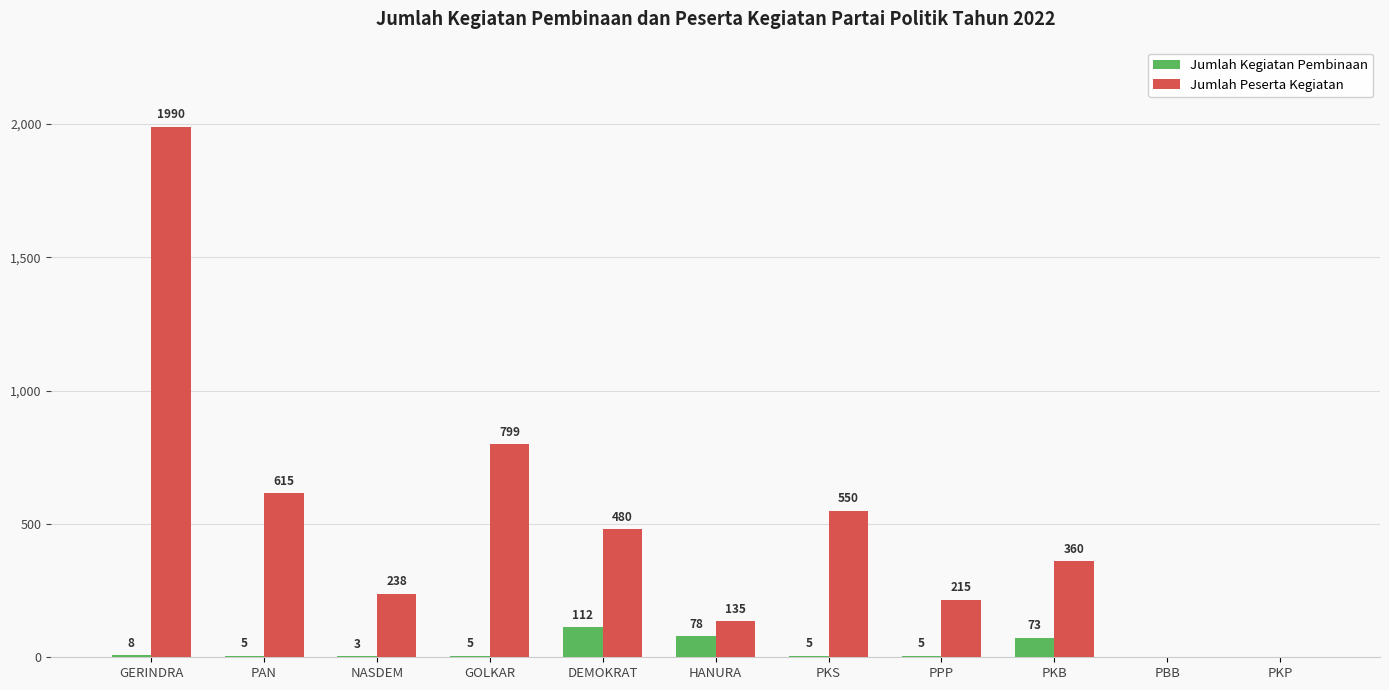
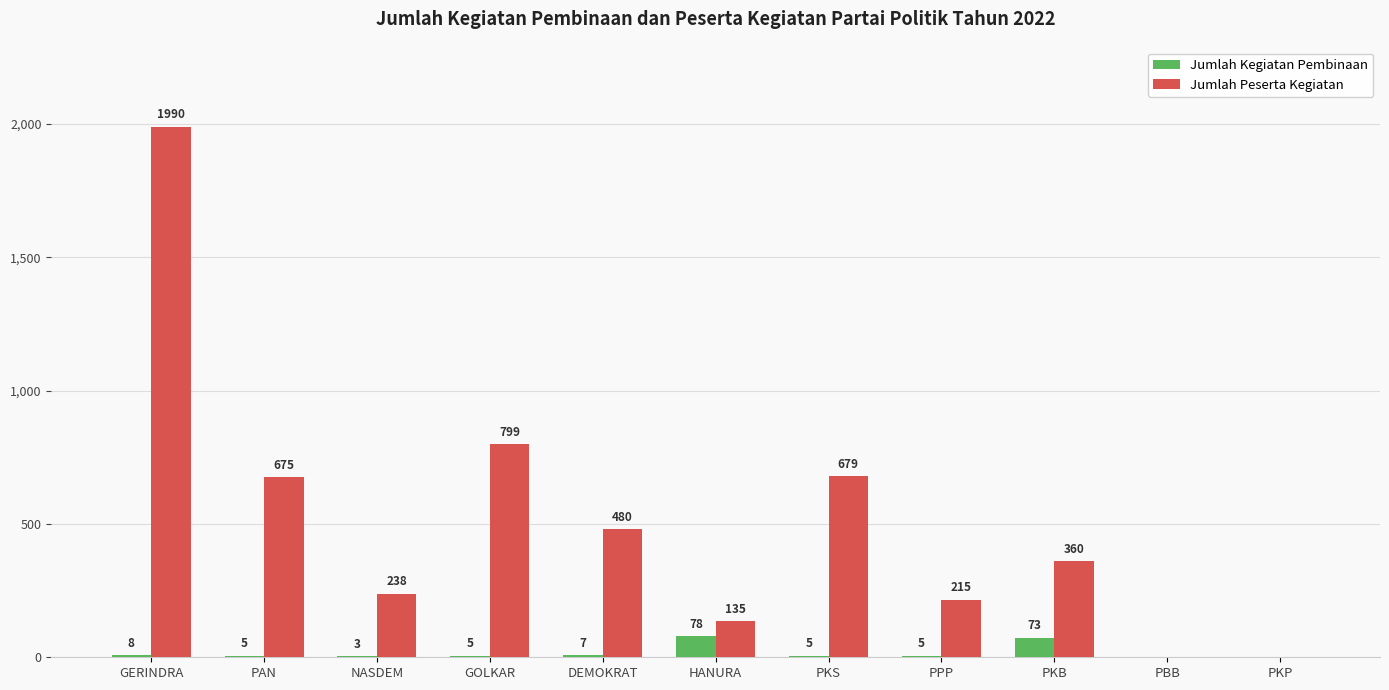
Jumlah Peserta Kegiatan, PAN: 615 -> 675
Jumlah Kegiatan Pembinaan, DEMOKRAT: 112 -> 7
Jumlah Peserta Kegiatan, PKS: 550 -> 679
